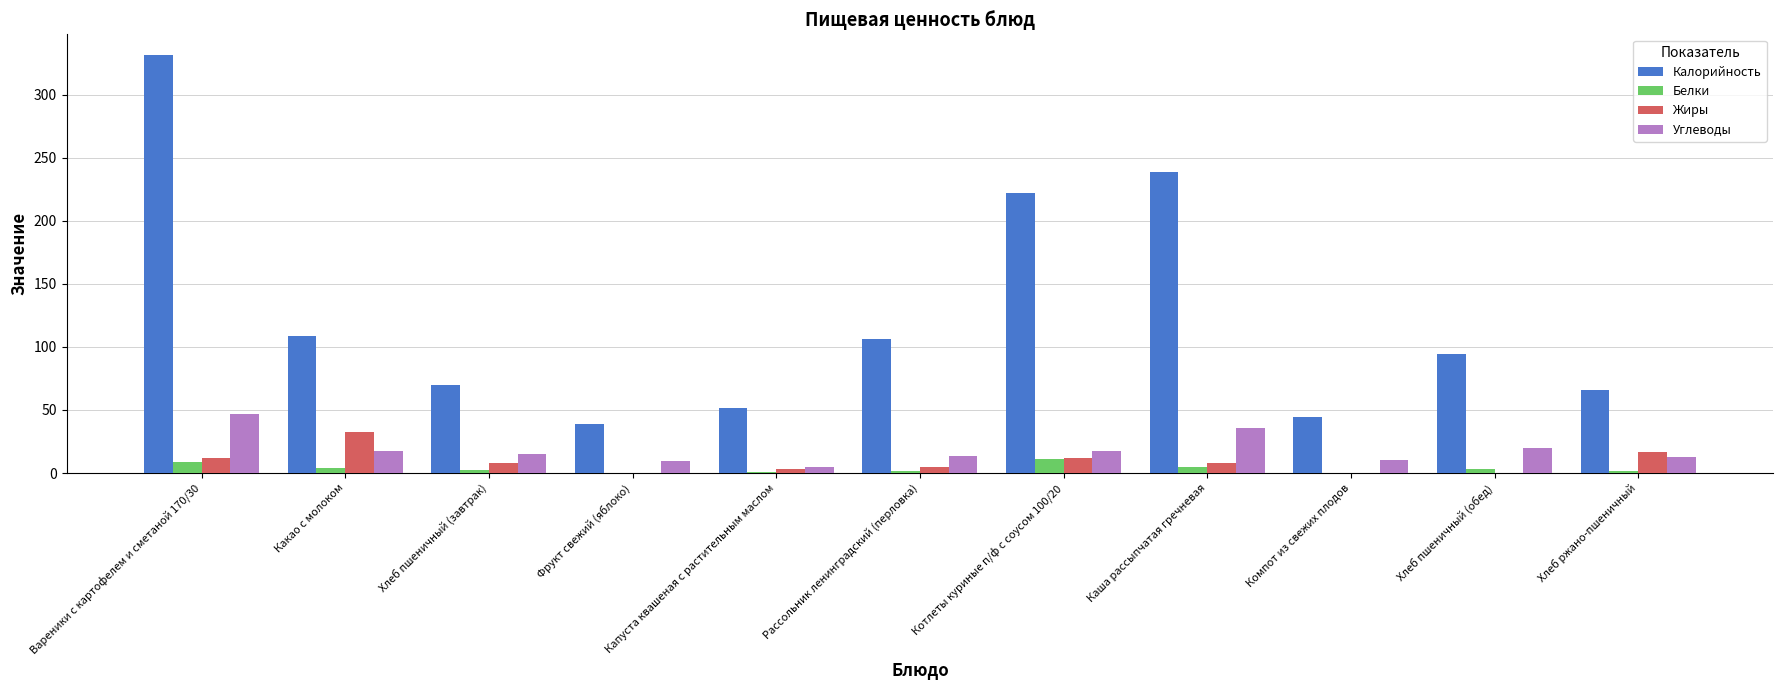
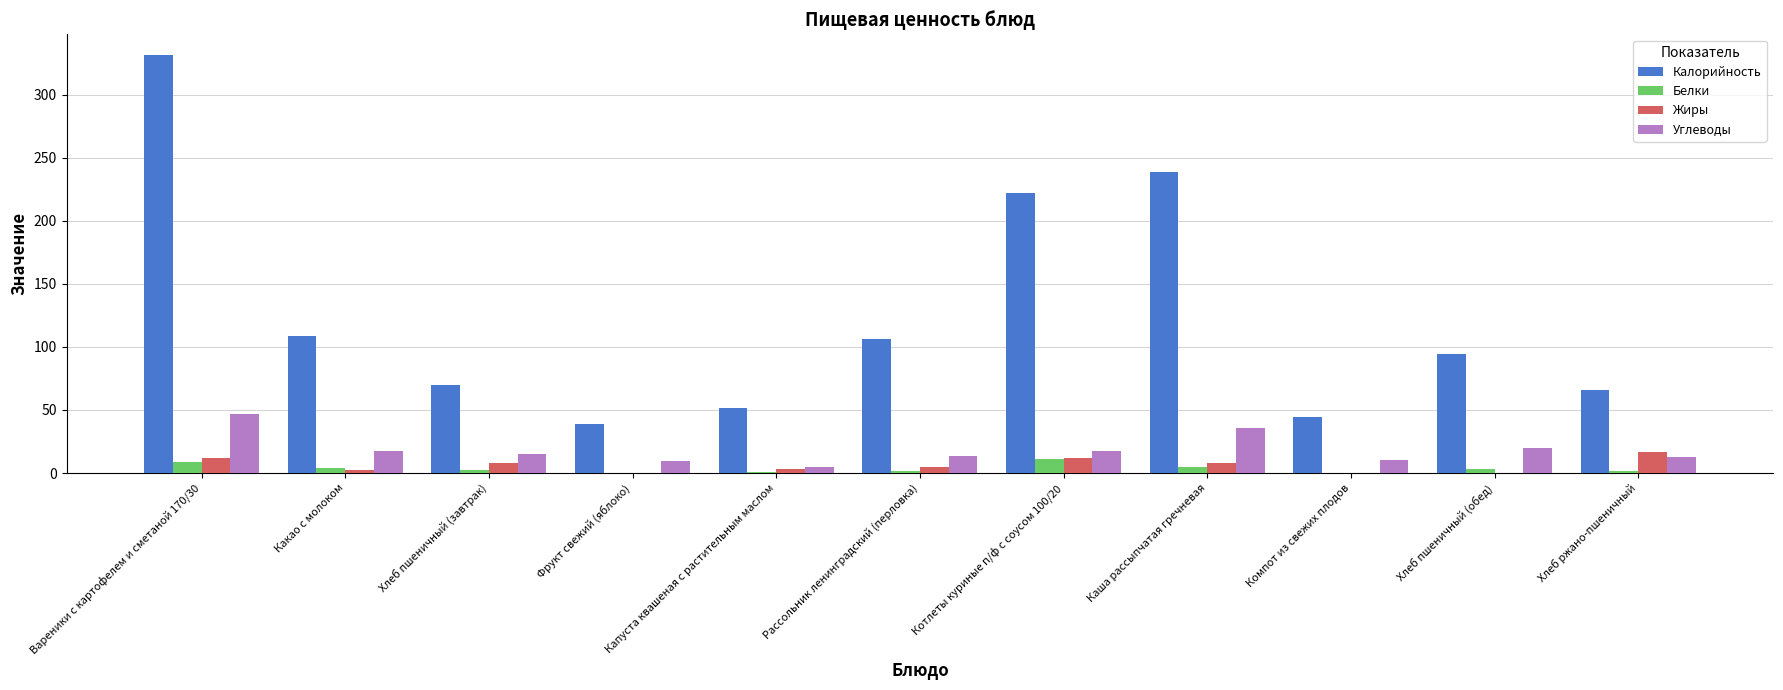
Жиры, Какао с молоком: 33 -> 3
